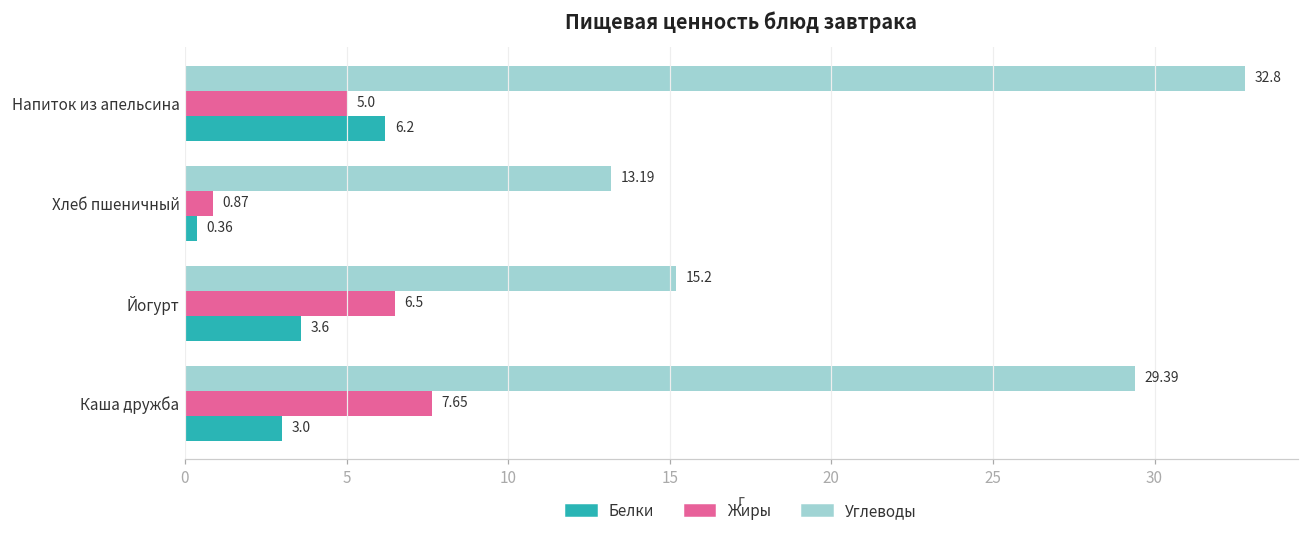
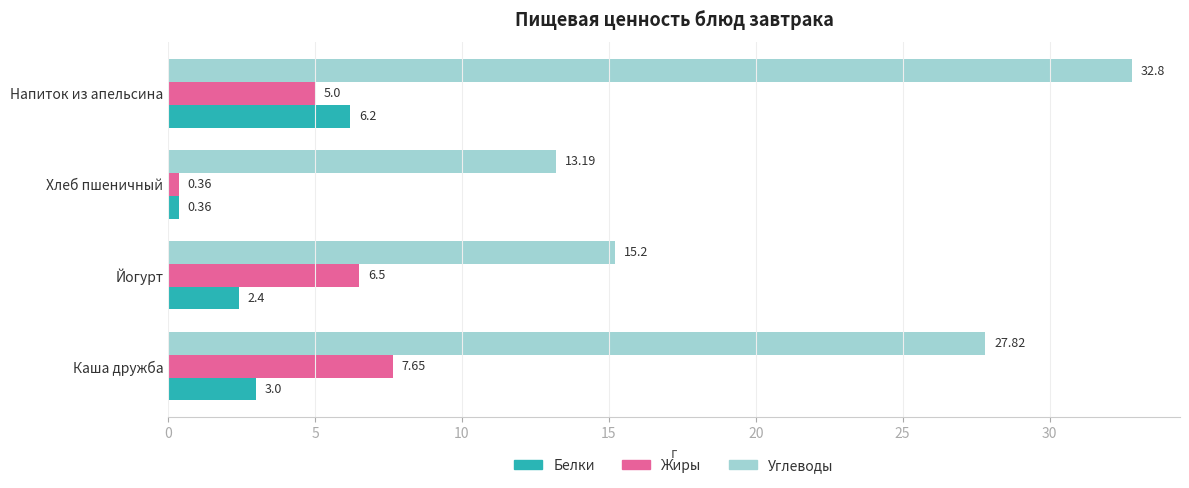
Жиры, Хлеб пшеничный: 0.87 -> 0.36
Белки, Йогурт: 3.6 -> 2.4
Углеводы, Каша дружба: 29.39 -> 27.82
